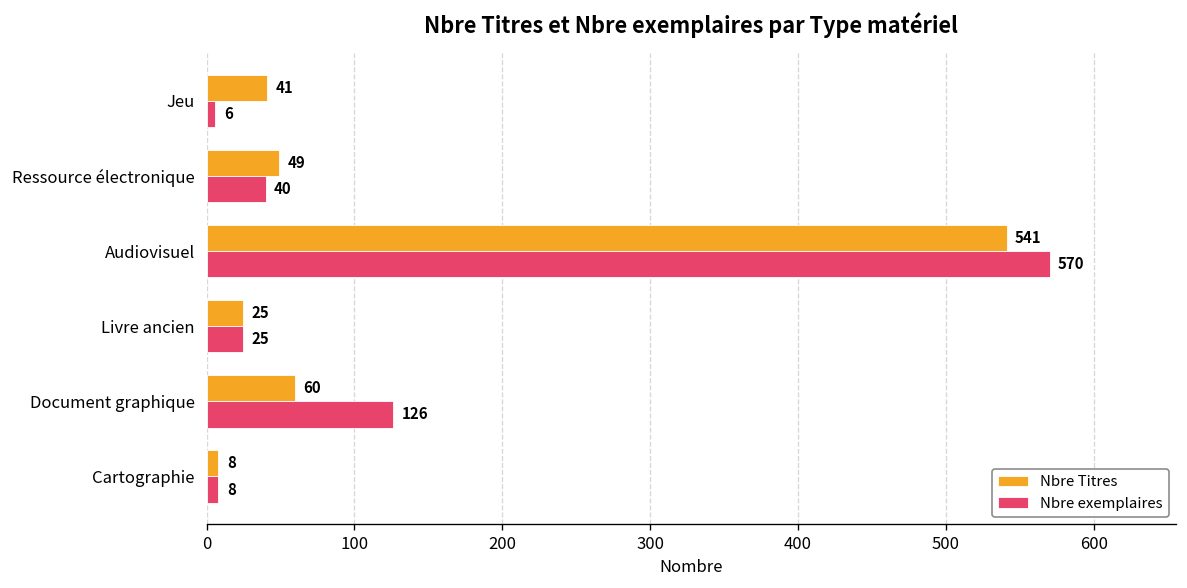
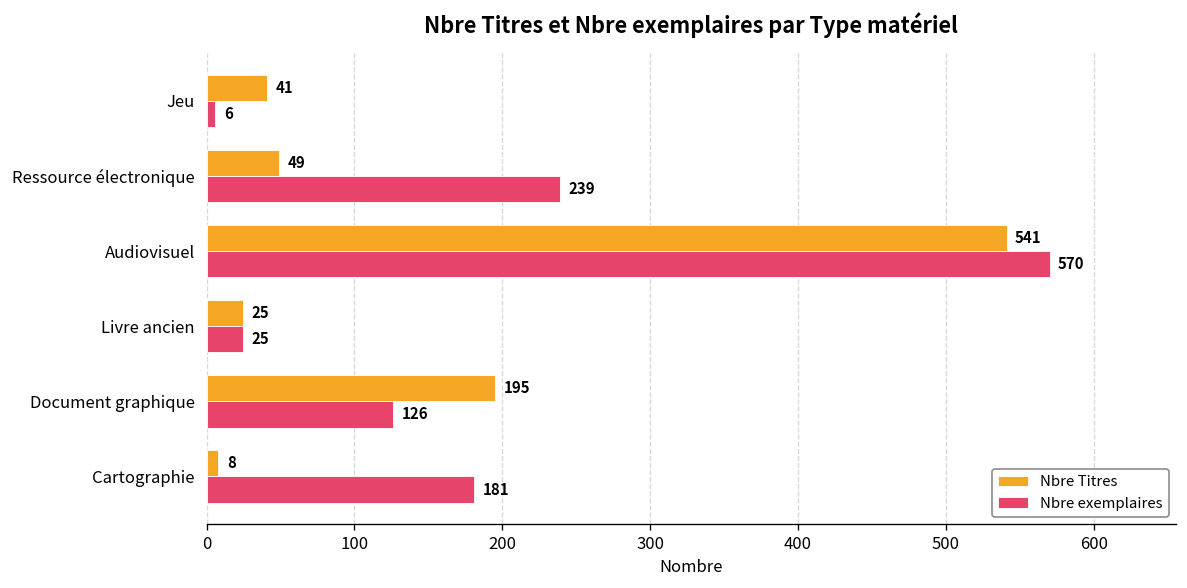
Nbre exemplaires, Ressource électronique: 40 -> 239
Nbre Titres, Document graphique: 60 -> 195
Nbre exemplaires, Cartographie: 8 -> 181
